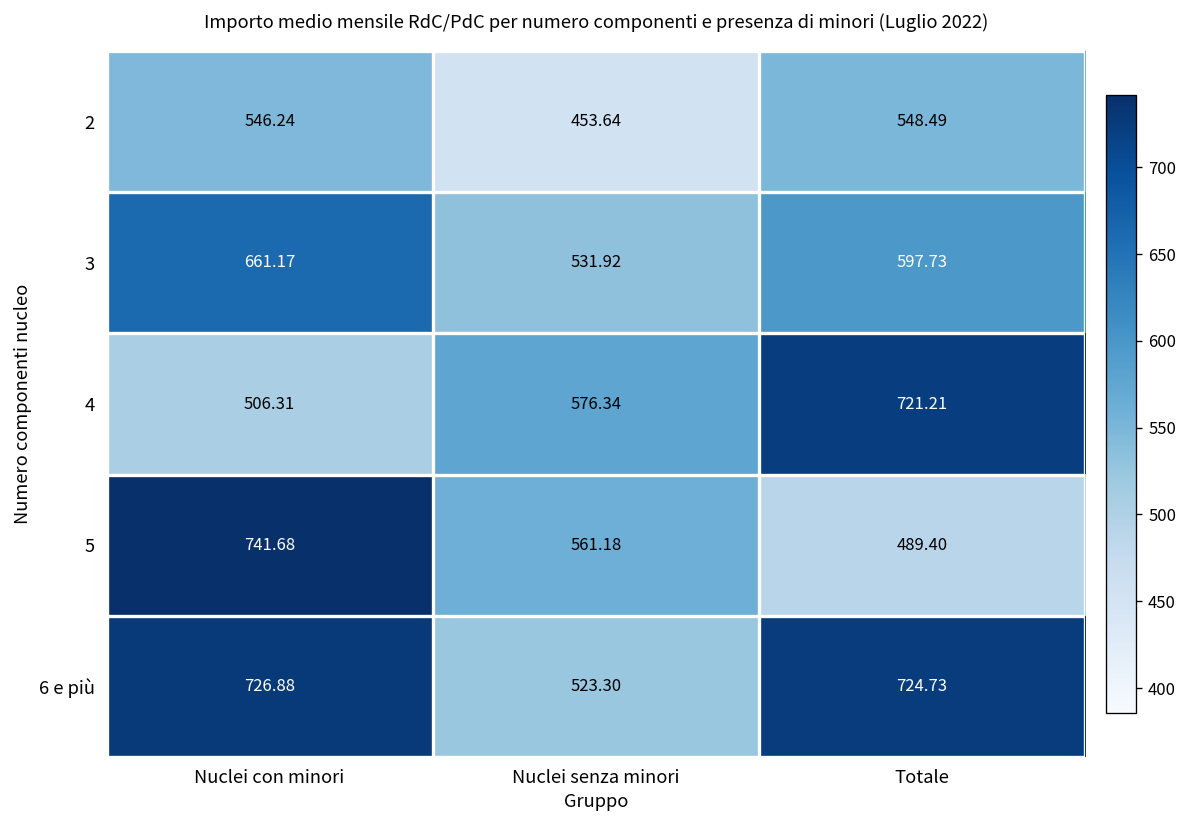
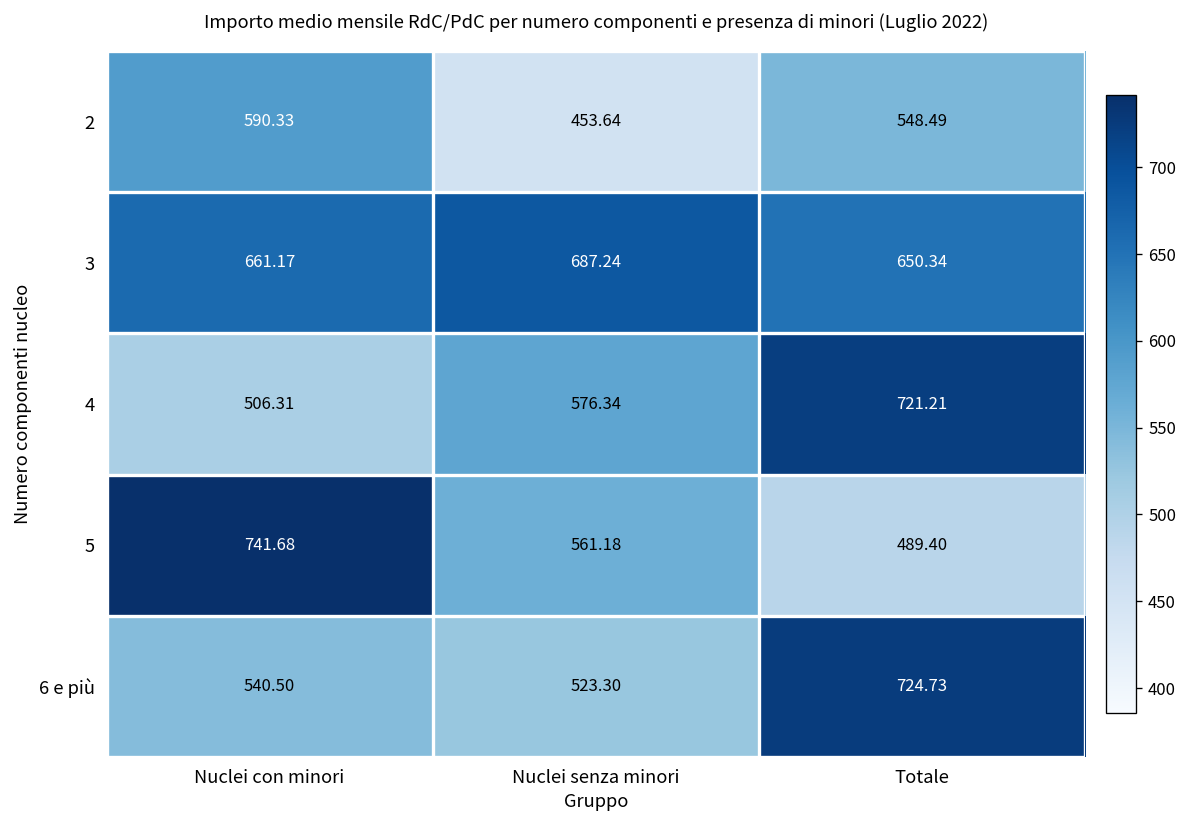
2, Nuclei con minori: 546.24 -> 590.33
3, Nuclei senza minori: 531.92 -> 687.24
3, Totale: 597.73 -> 650.34
6 e più, Nuclei con minori: 726.88 -> 540.50
